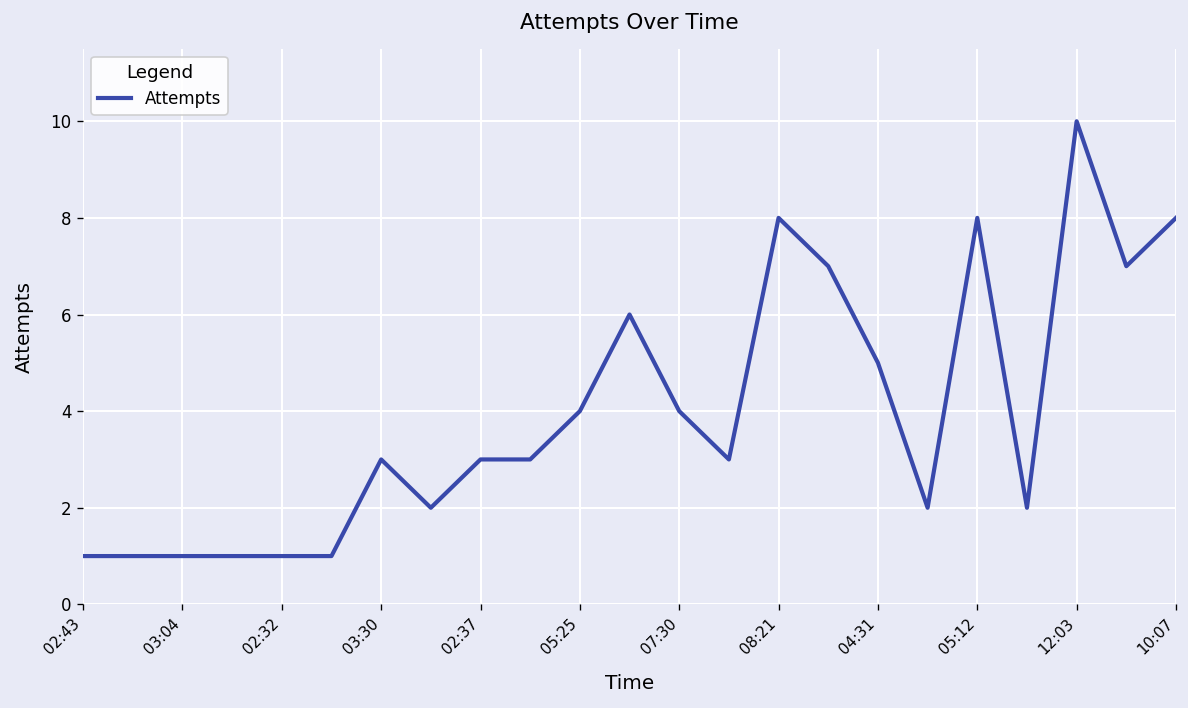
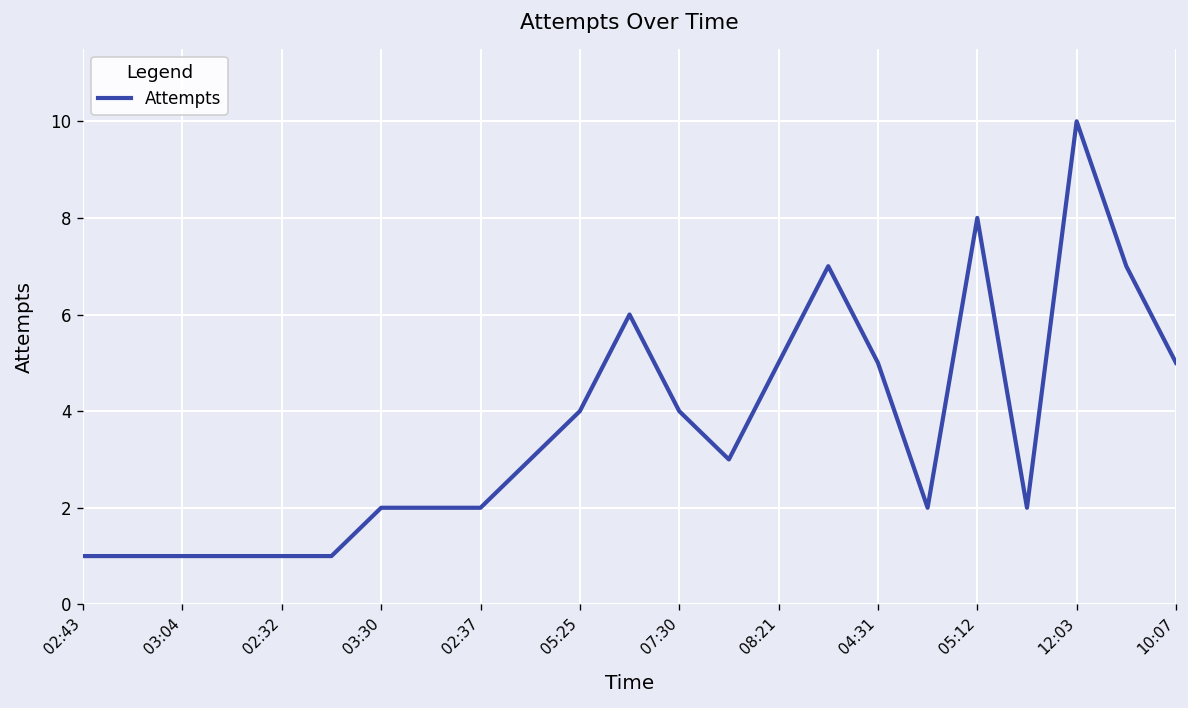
03:30: 3 -> 2
02:37: 3 -> 2
08:21: 8 -> 5
10:07: 8 -> 5
